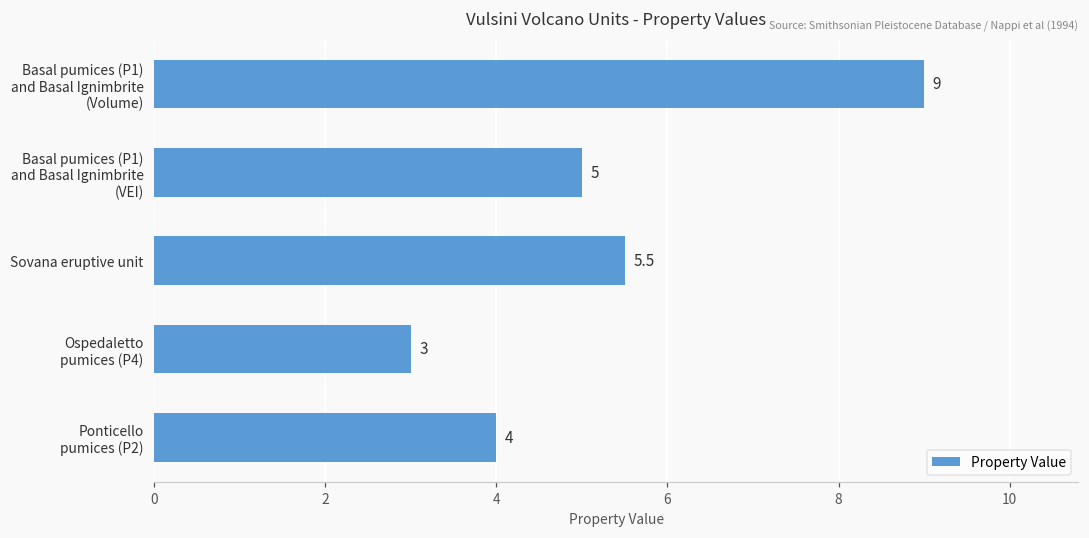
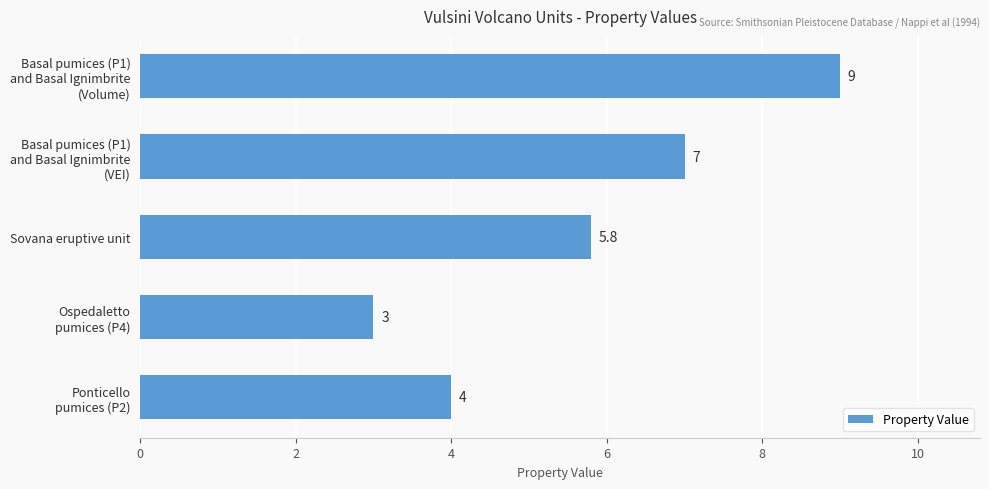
Basal pumices (P1) and Basal Ignimbrite (VEI): 5 -> 7
Sovana eruptive unit: 5.5 -> 5.8
